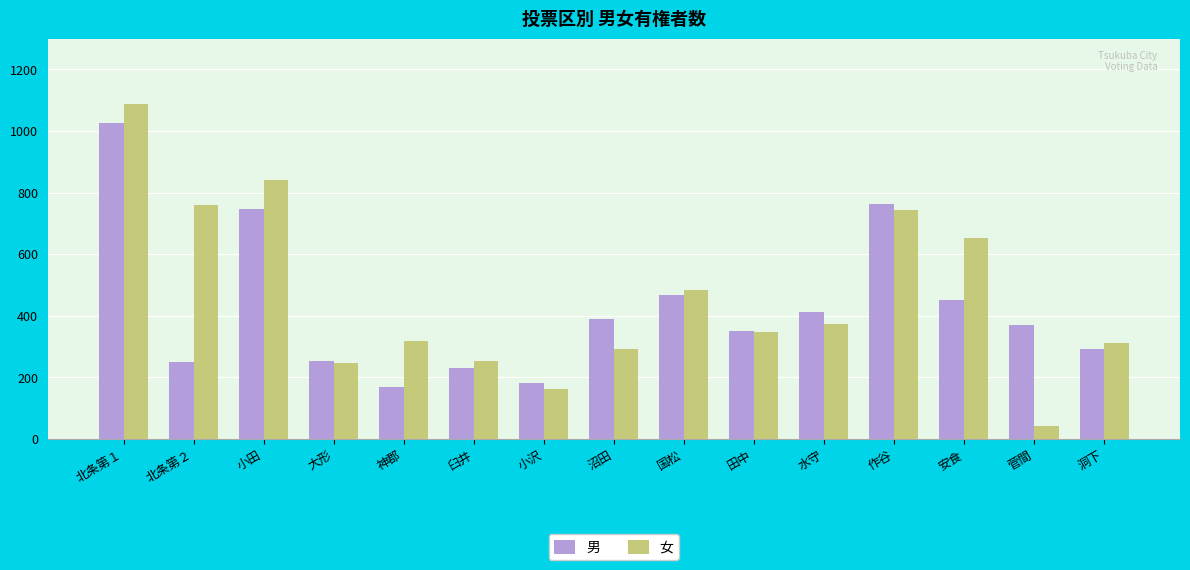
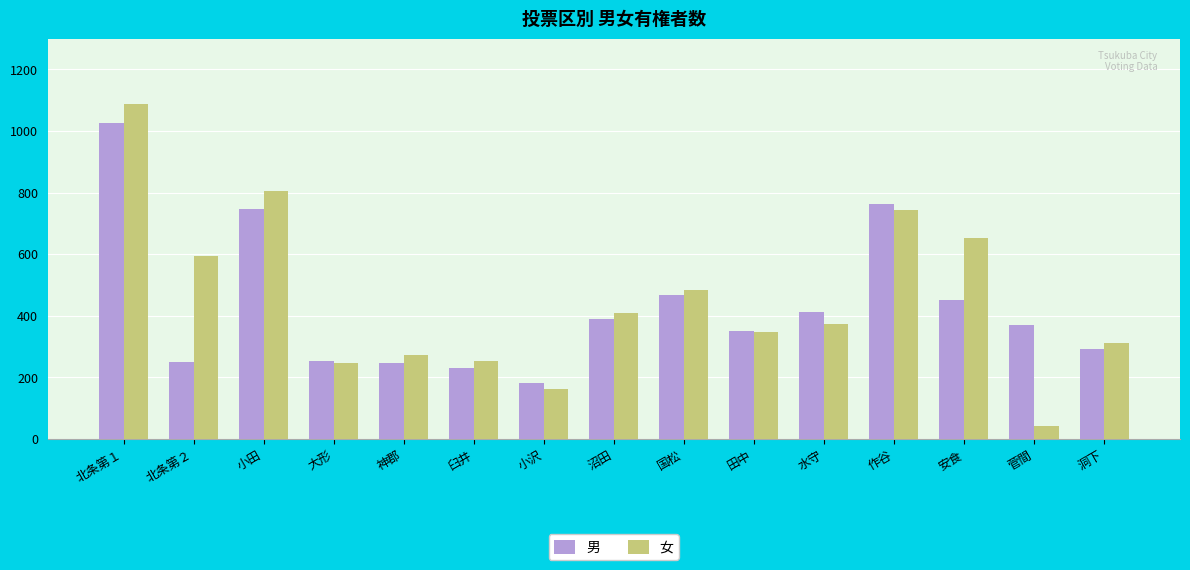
女, 北条第２: 760 -> 590
女, 小田: 840 -> 810
男, 神郡: 170 -> 250
女, 神郡: 320 -> 270
女, 沼田: 290 -> 410
